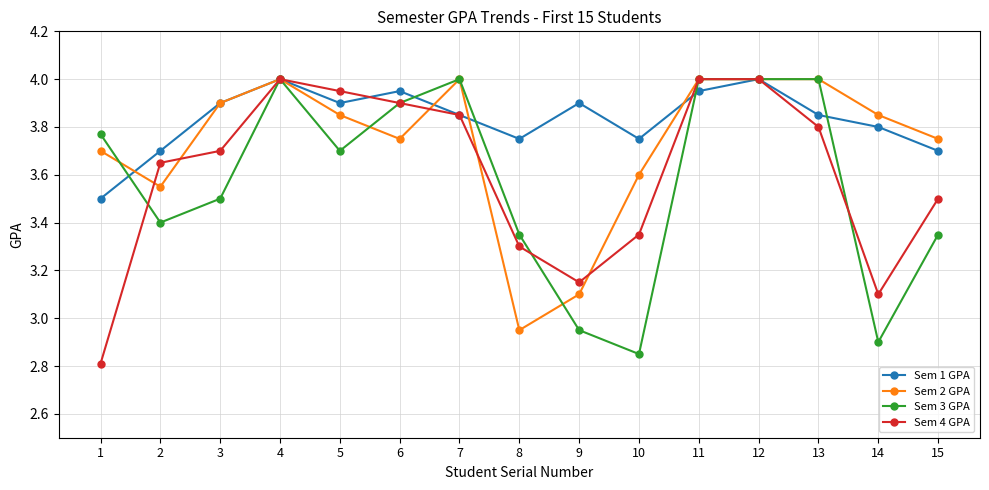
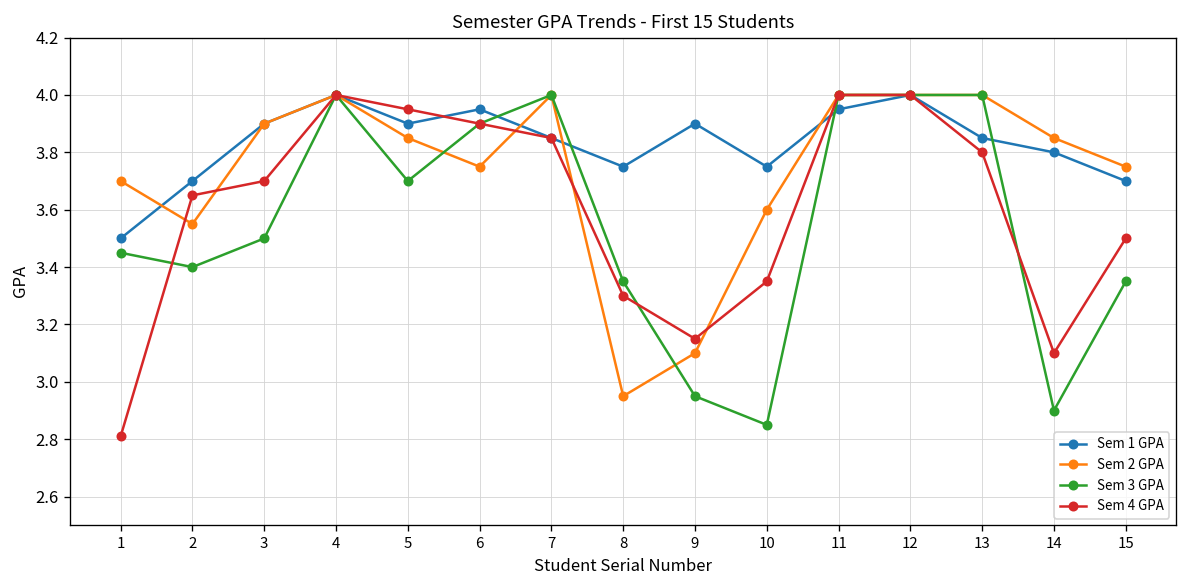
Sem 3 GPA, 1: 3.77 -> 3.45
